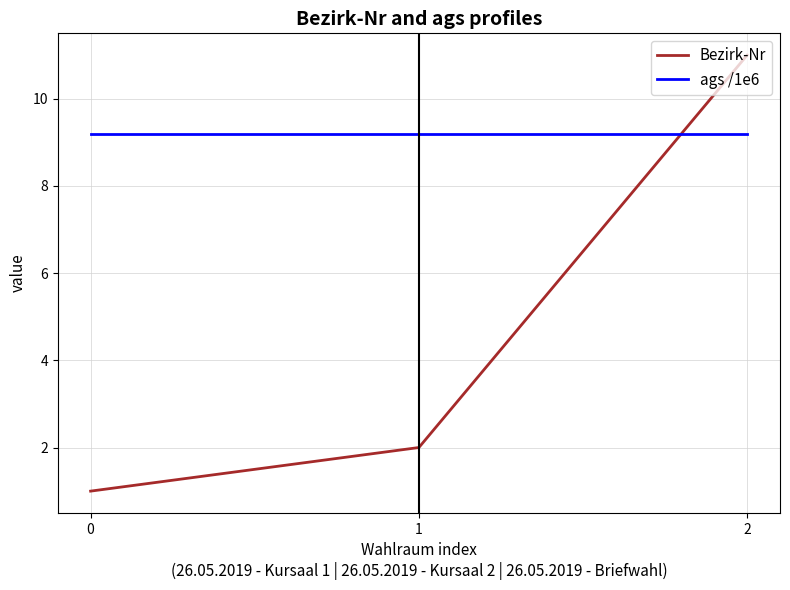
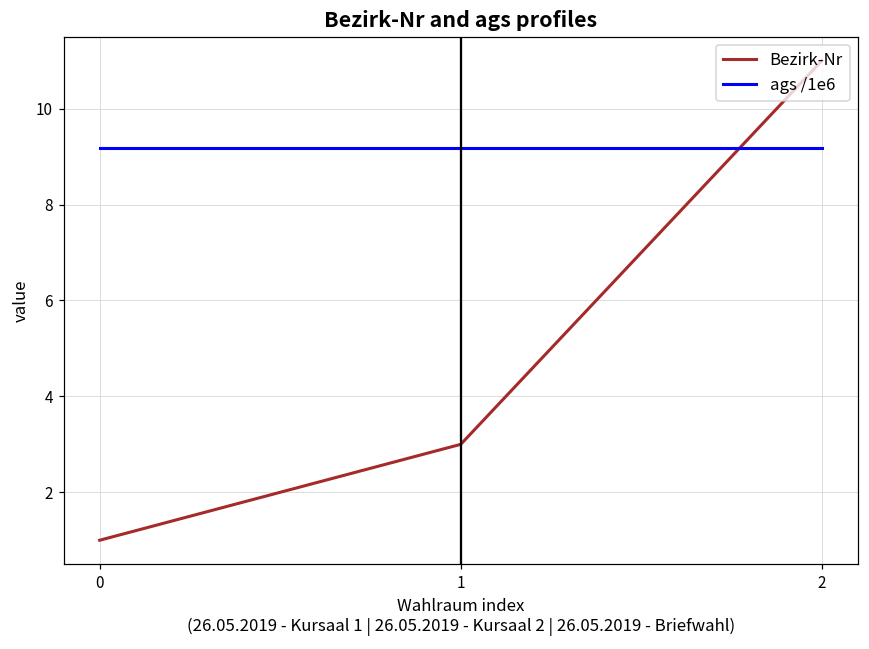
Bezirk-Nr, 1: 2 -> 3
